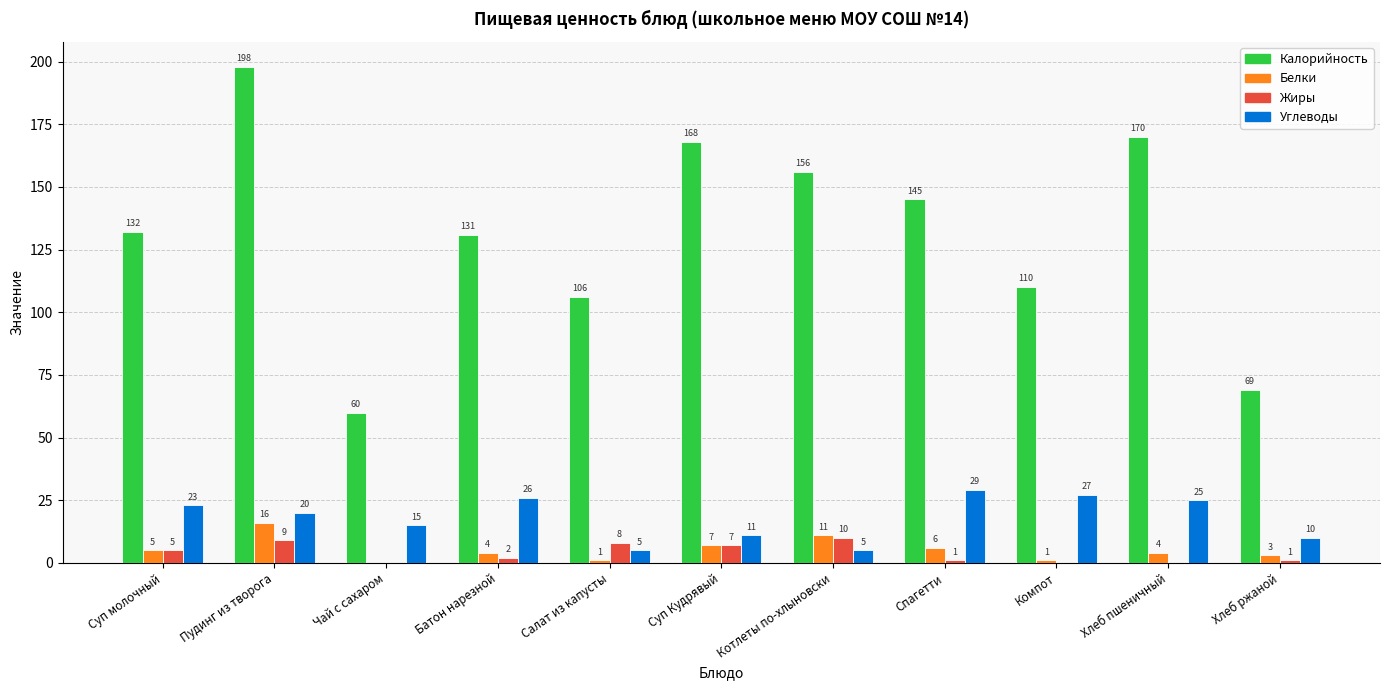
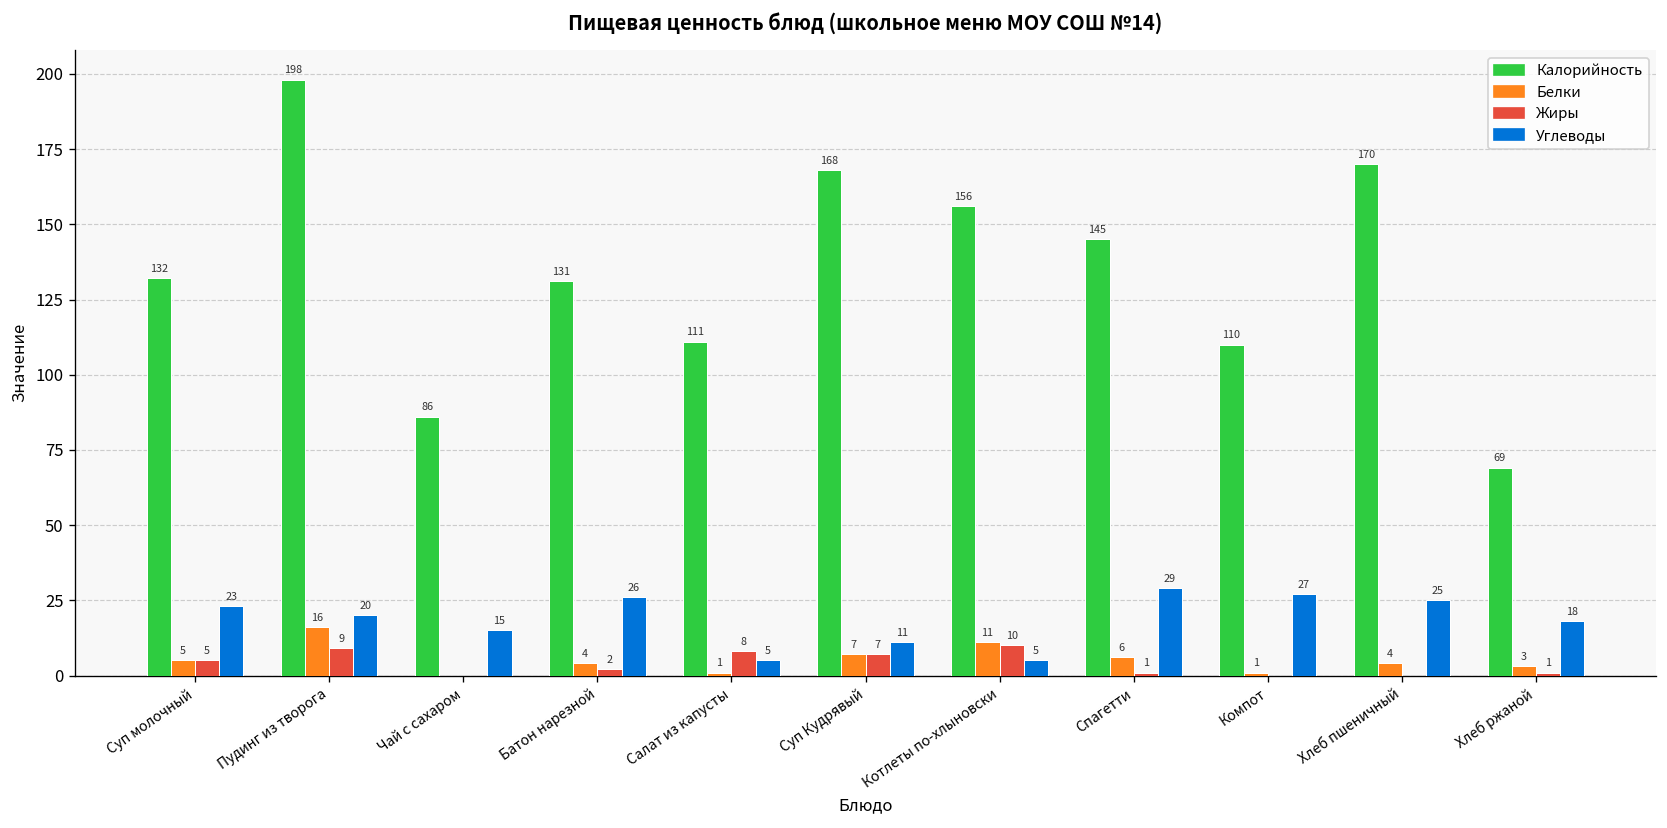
Калорийность, Чай с сахаром: 60 -> 86
Калорийность, Салат из капусты: 106 -> 111
Углеводы, Хлеб ржаной: 10 -> 18
